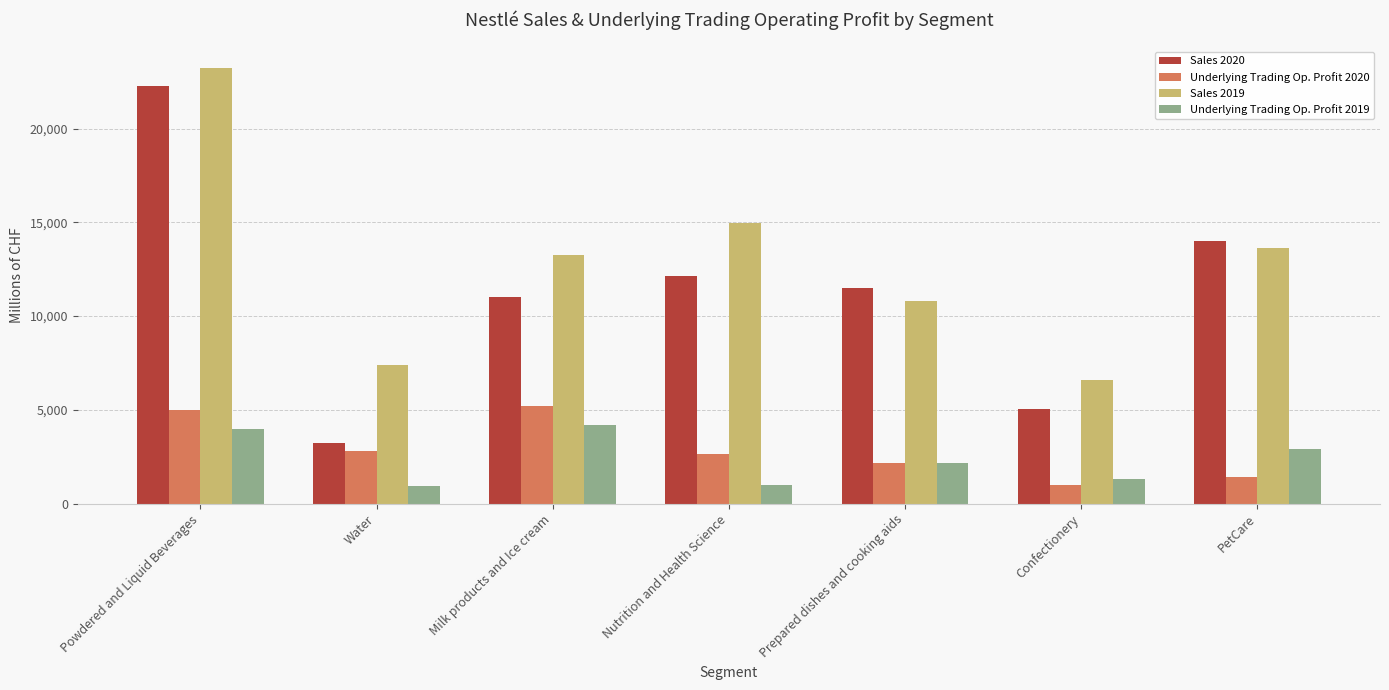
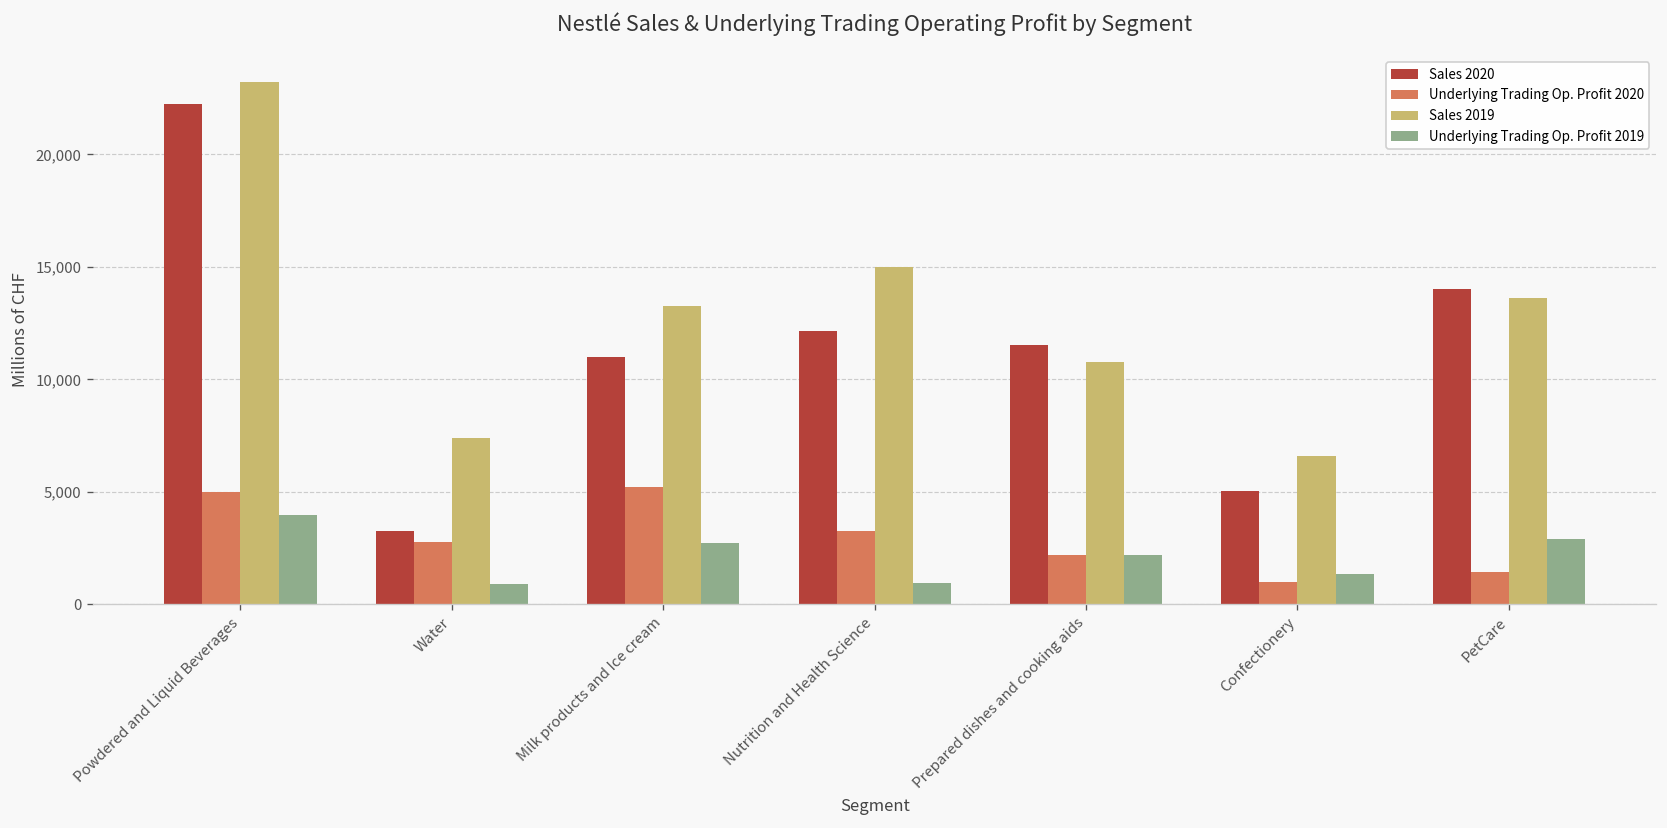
Underlying Trading Op. Profit 2019, Milk products and Ice cream: 4,200 -> 2,700
Underlying Trading Op. Profit 2020, Nutrition and Health Science: 2,600 -> 3,300
